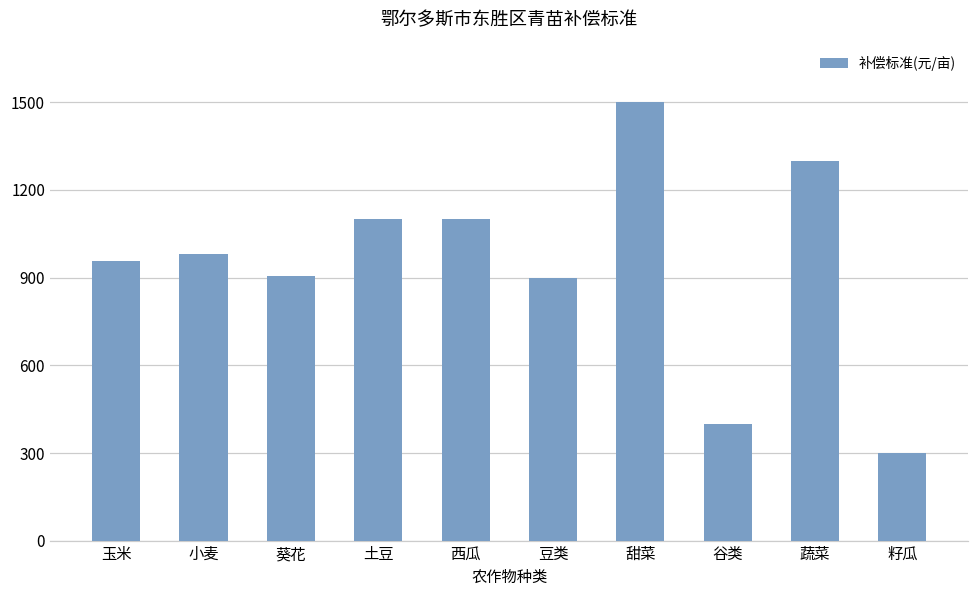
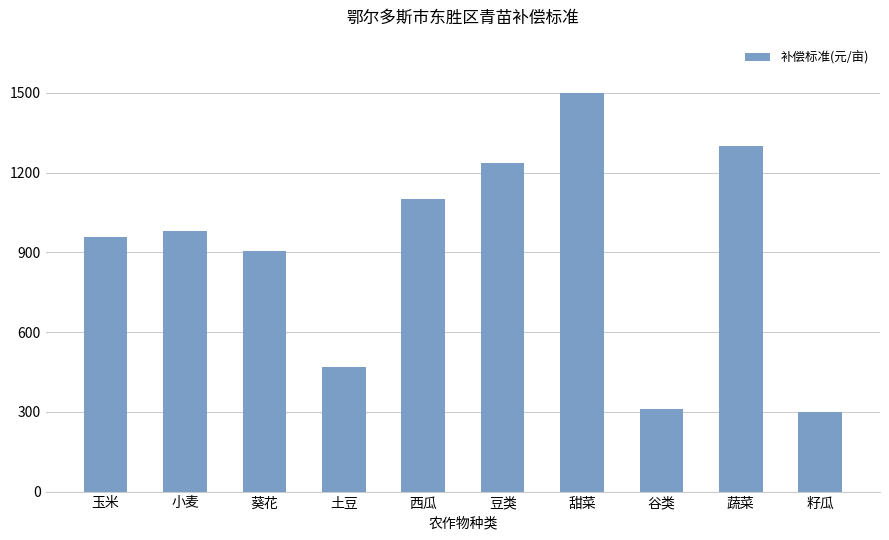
土豆: 1100 -> 470
豆类: 900 -> 1240
谷类: 400 -> 310
